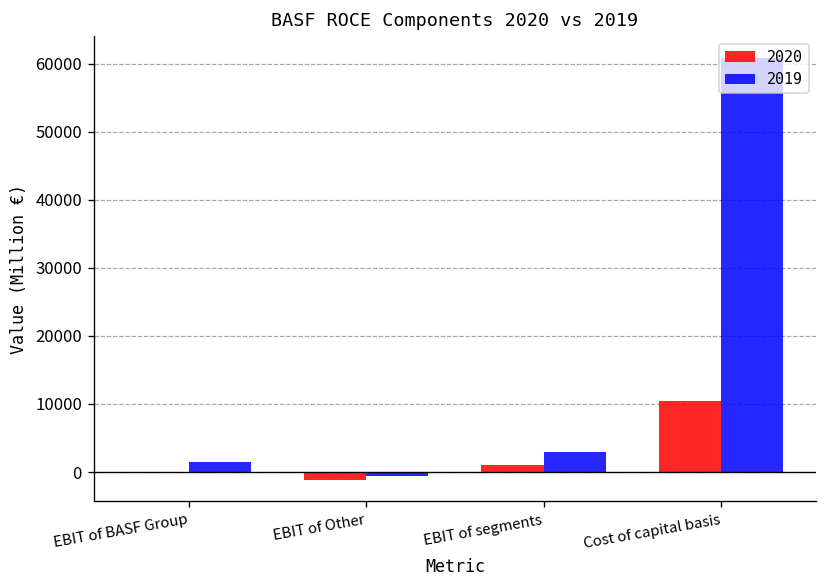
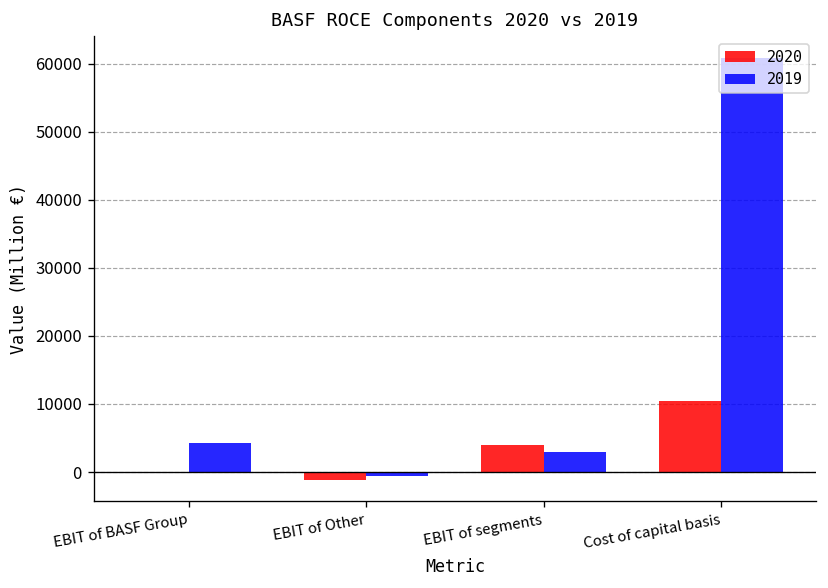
2019, EBIT of BASF Group: 1000 -> 4000
2020, EBIT of segments: 1000 -> 4000
